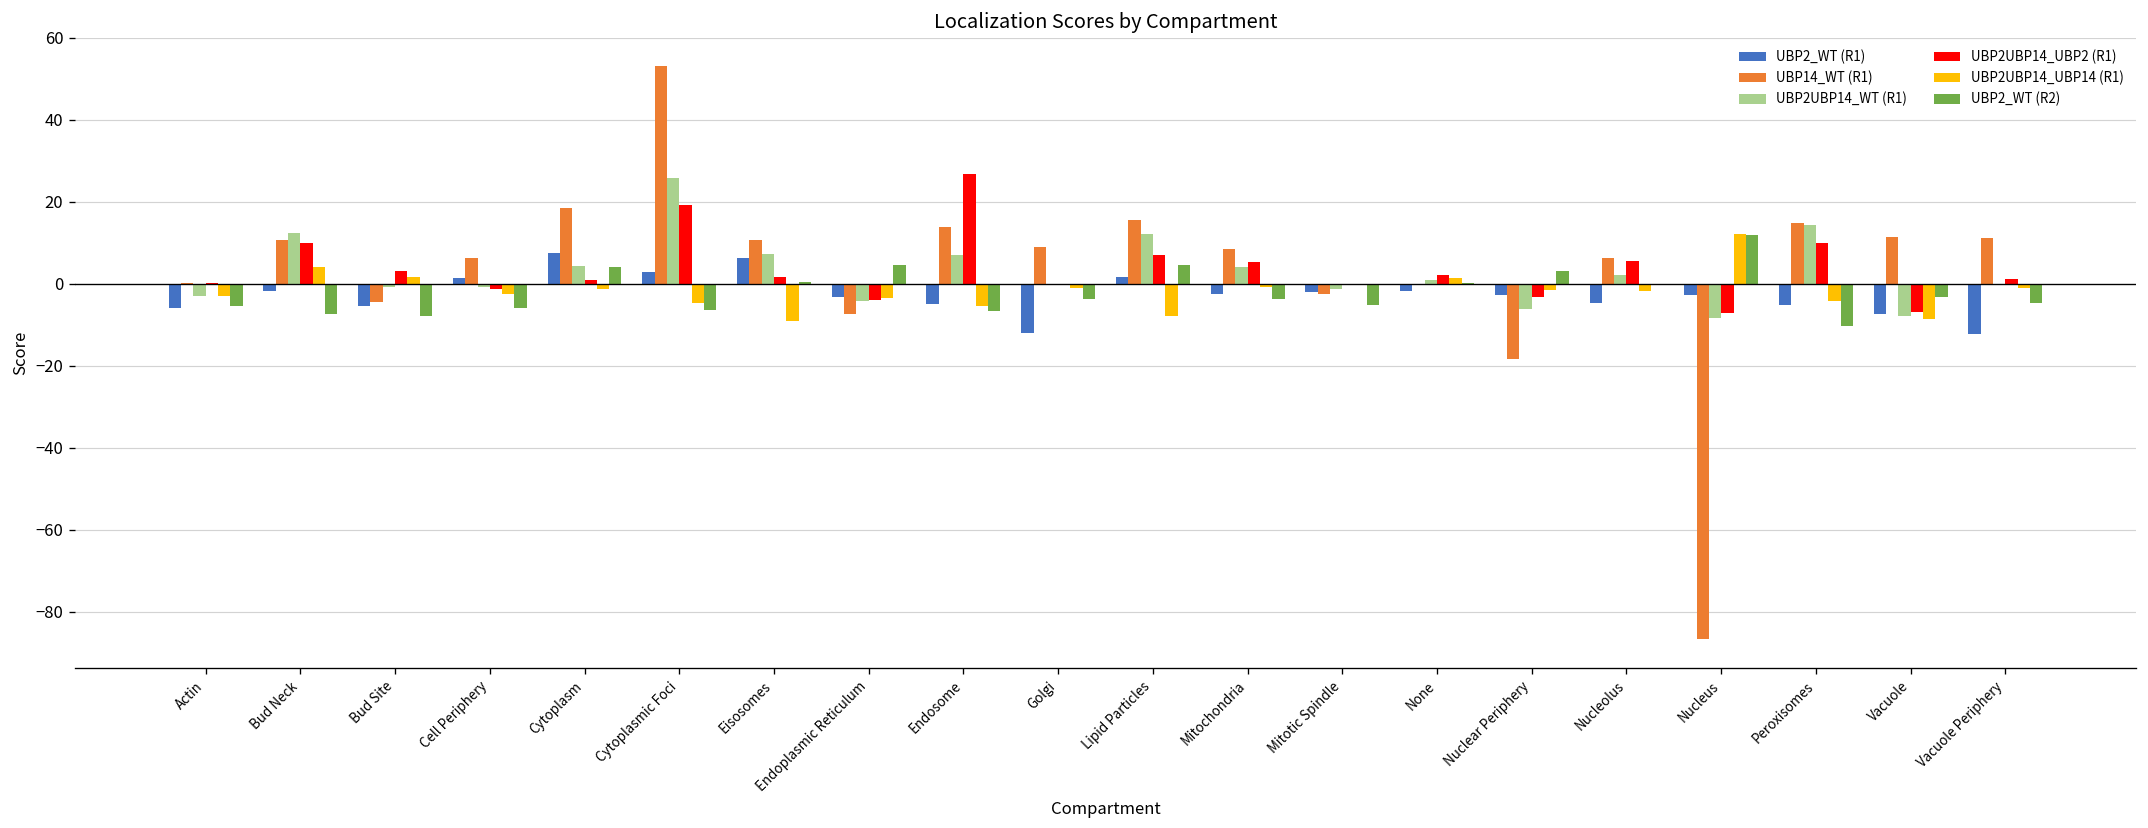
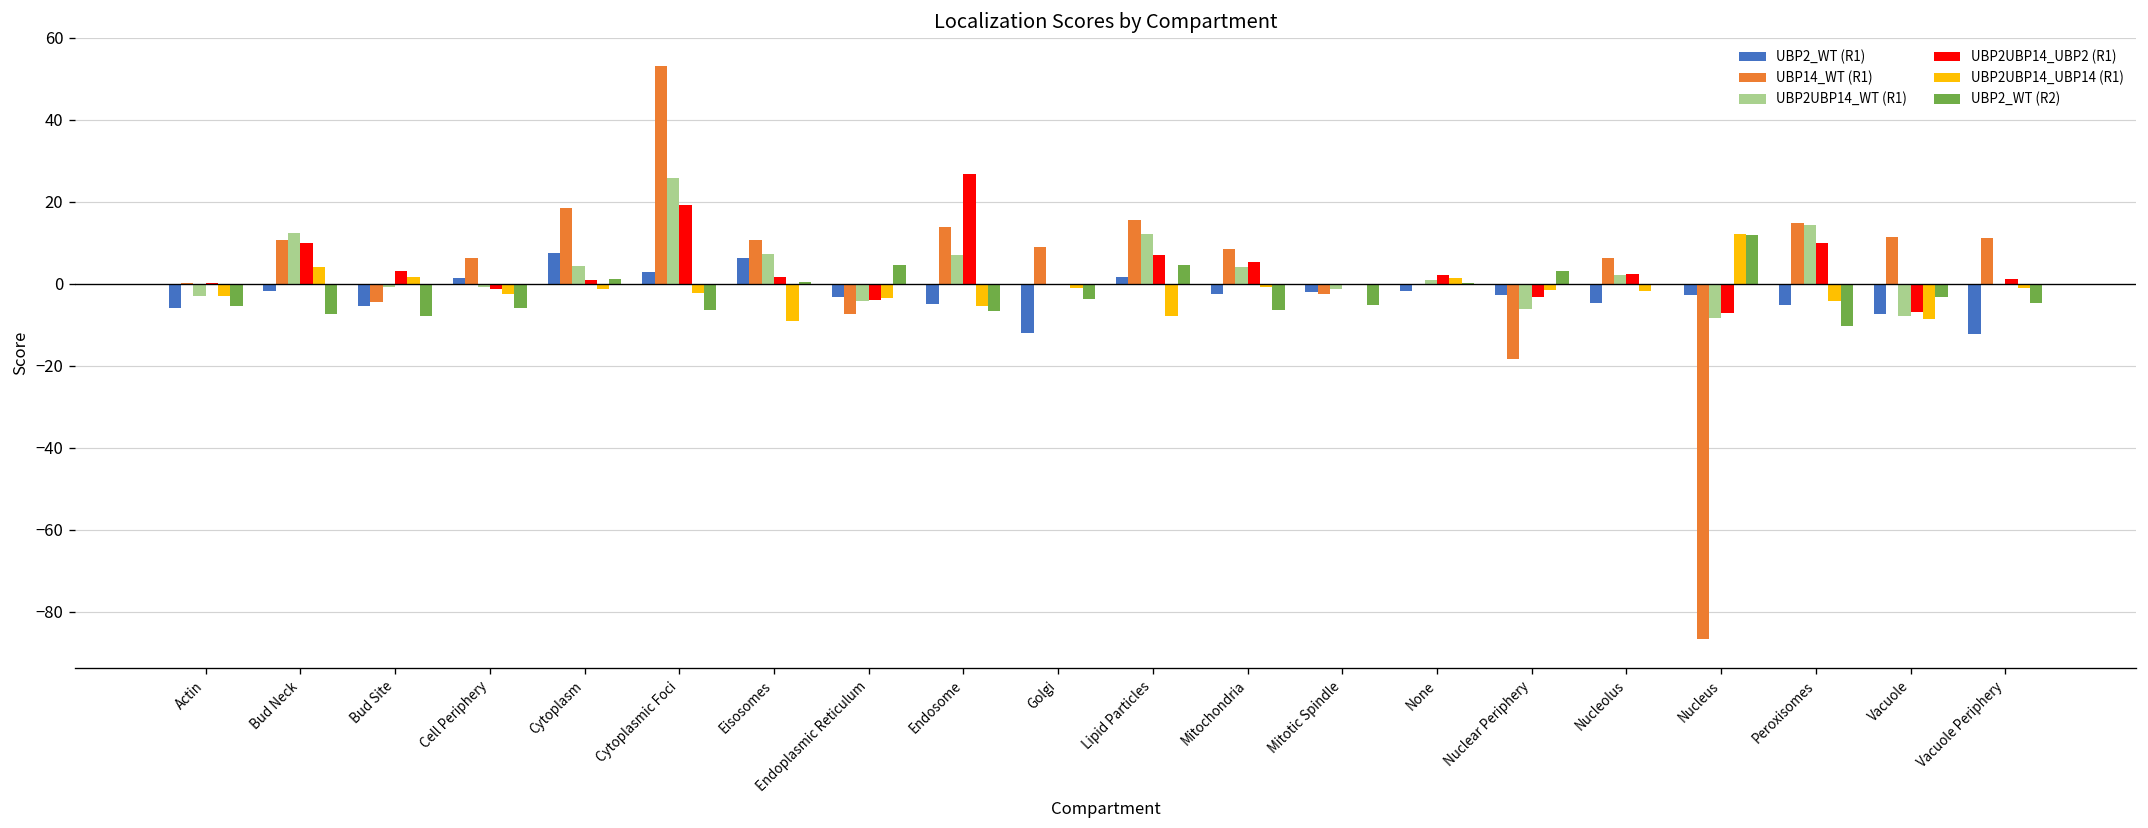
UBP2_WT (R2), Cytoplasm: 4 -> 1
UBP2UBP14_UBP14 (R1), Cytoplasmic Foci: -5 -> -2
UBP2_WT (R2), Mitochondria: -4 -> -6
UBP2UBP14_UBP2 (R1), Nucleolus: 6 -> 2
